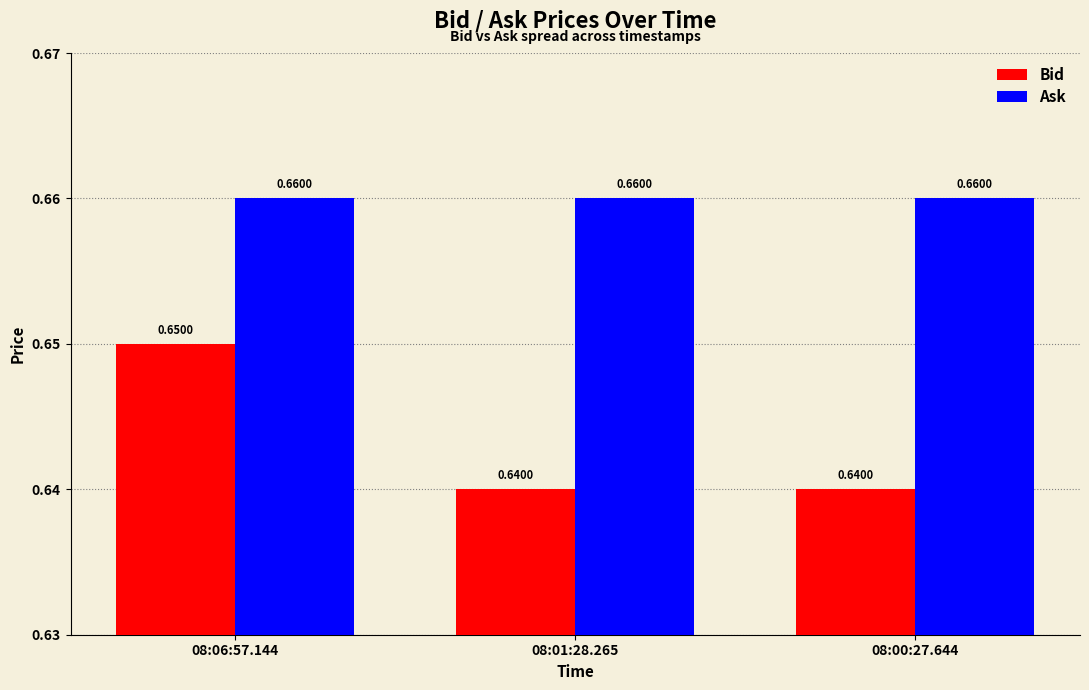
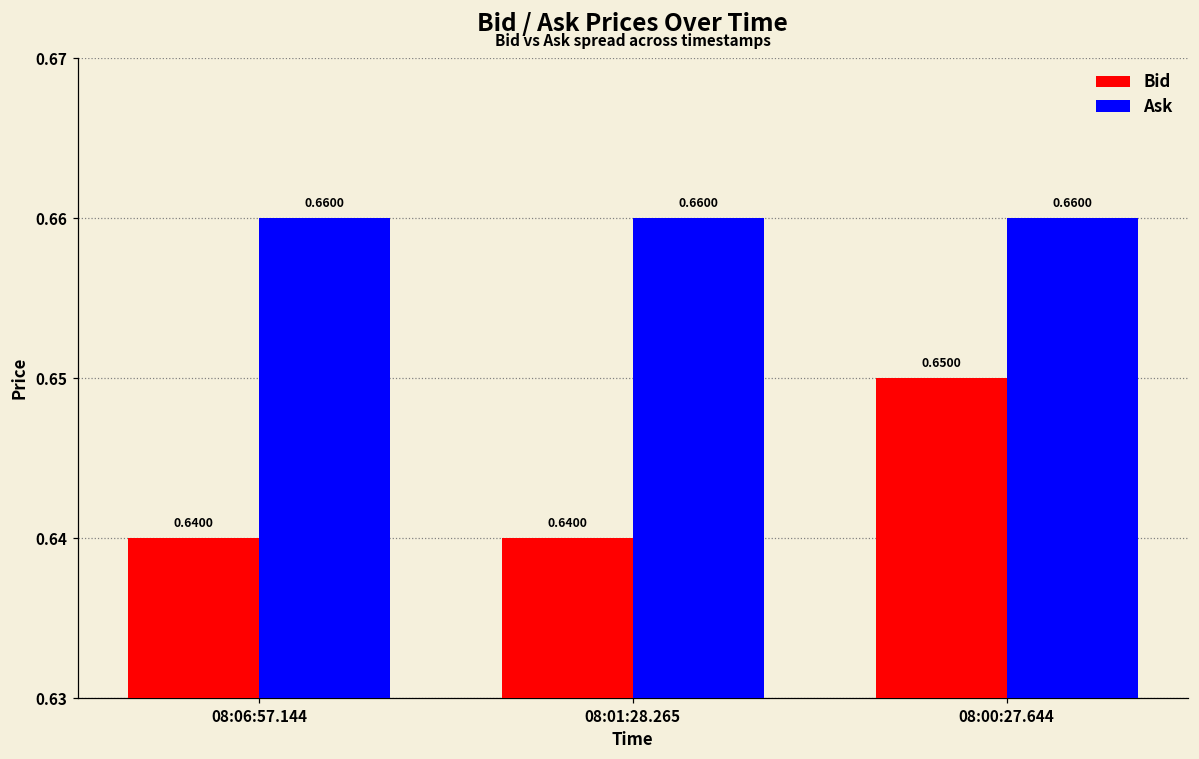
Bid, 08:06:57.144: 0.6500 -> 0.6400
Bid, 08:00:27.644: 0.6400 -> 0.6500
